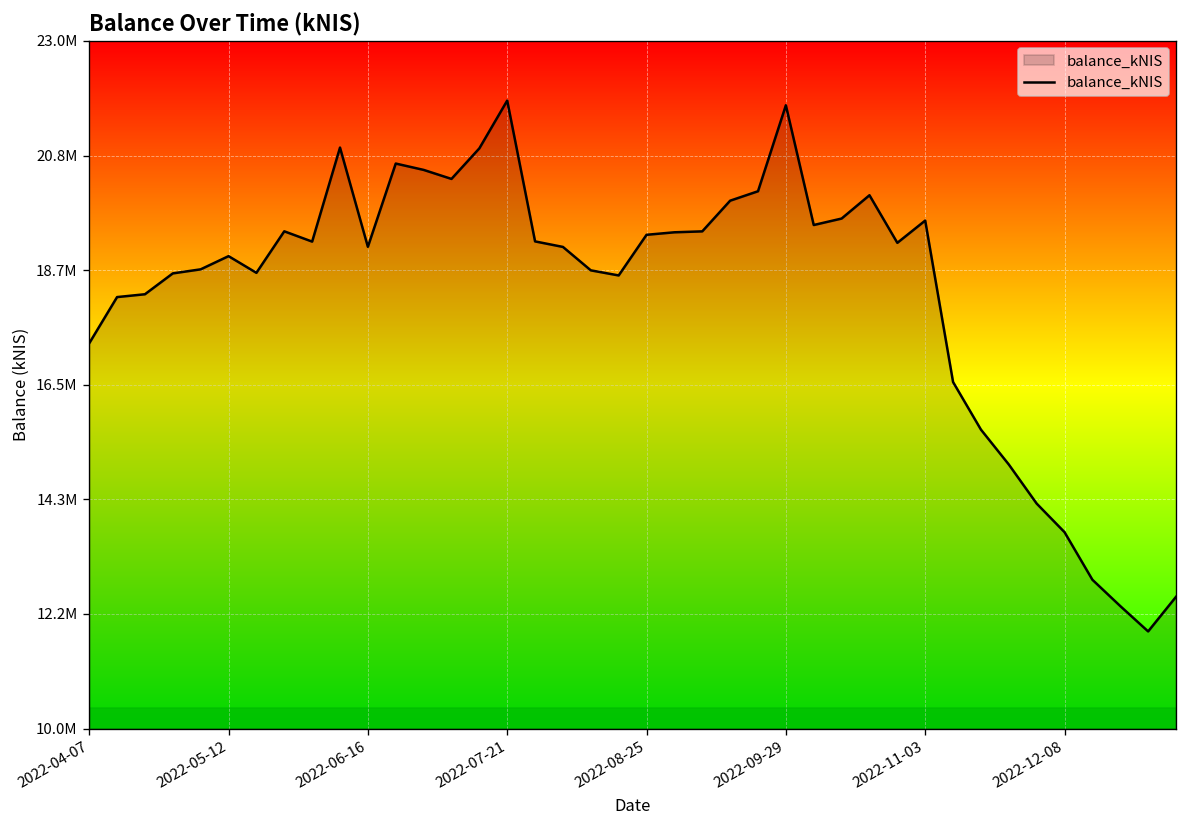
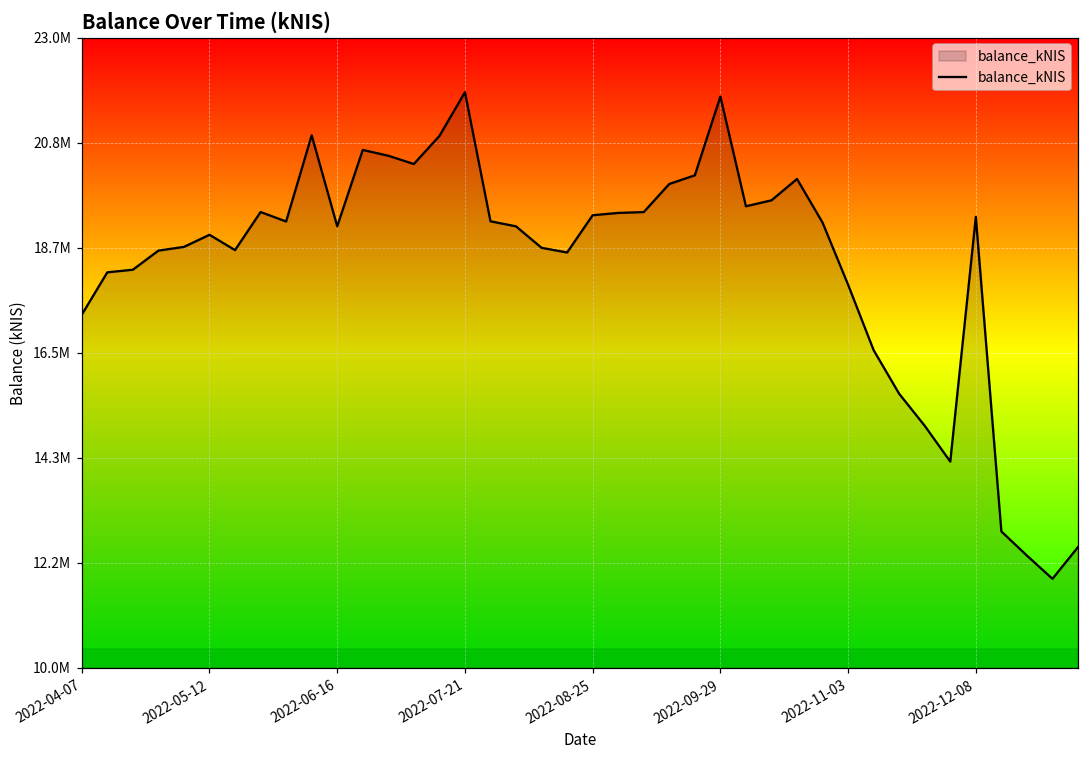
2022-11-03: 19600000 -> 17900000
2022-12-08: 13700000 -> 19300000
